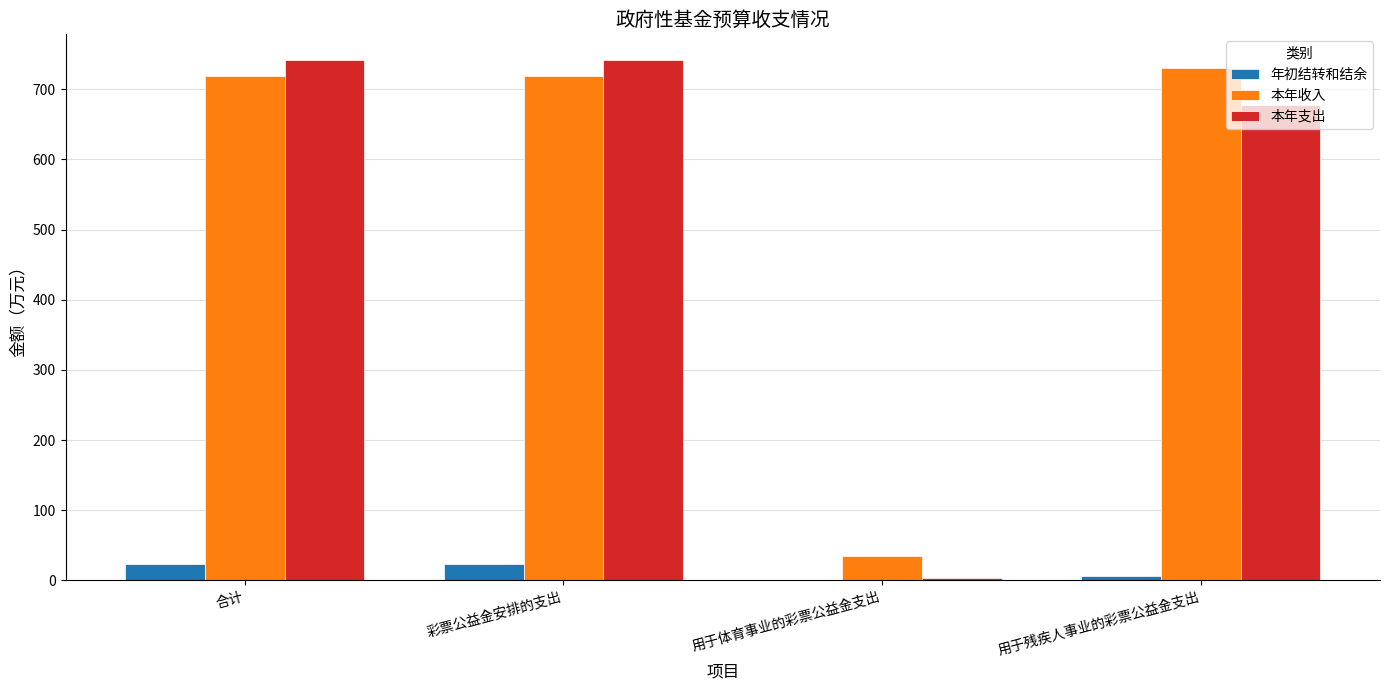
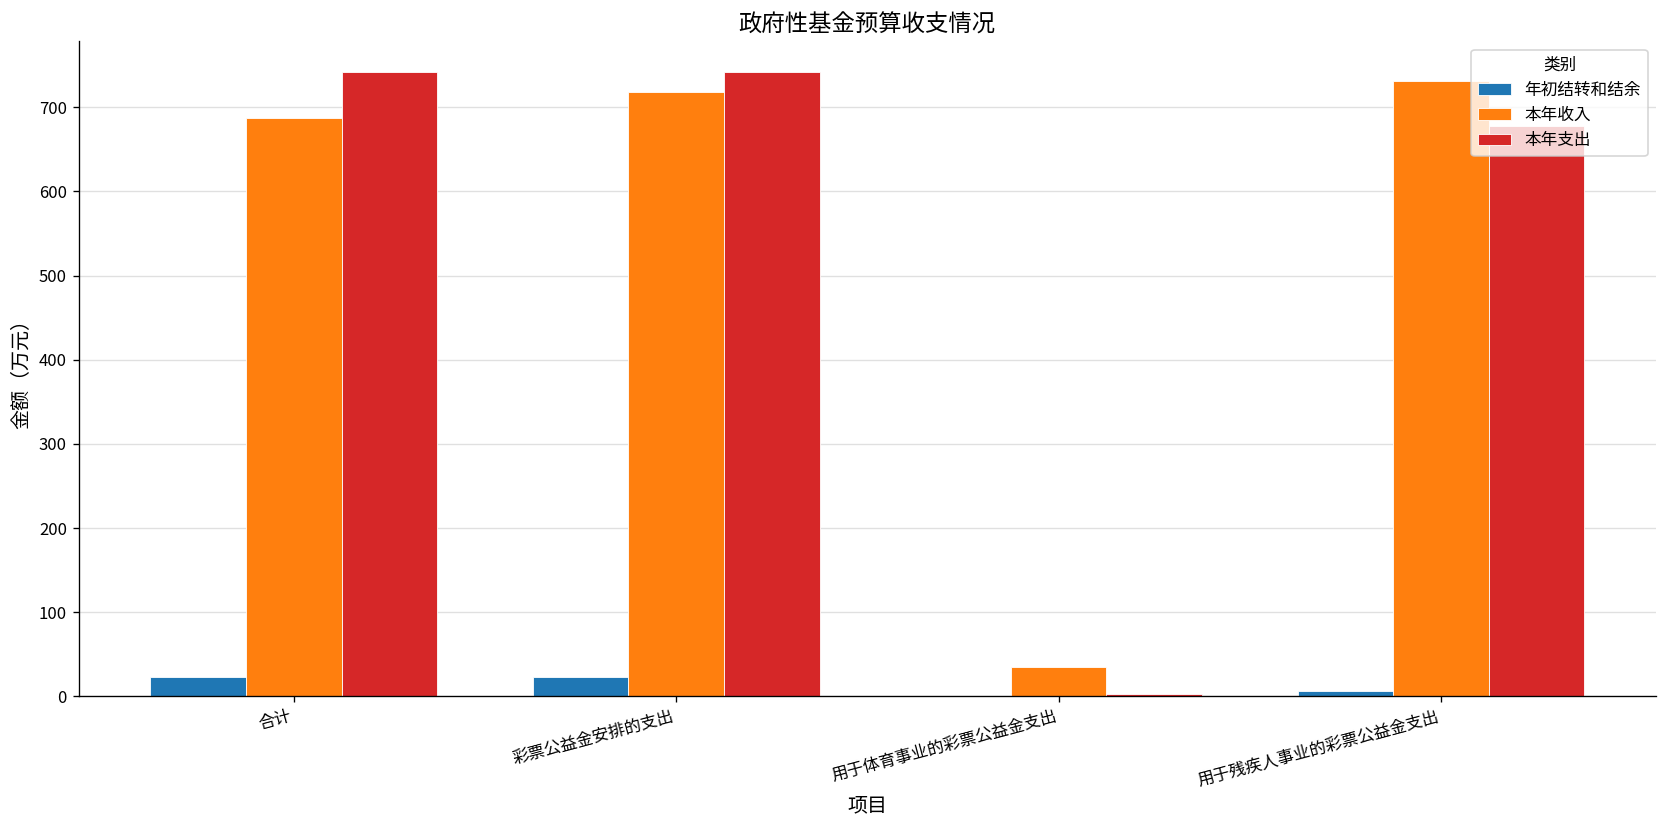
本年收入, 合计: 720 -> 690
